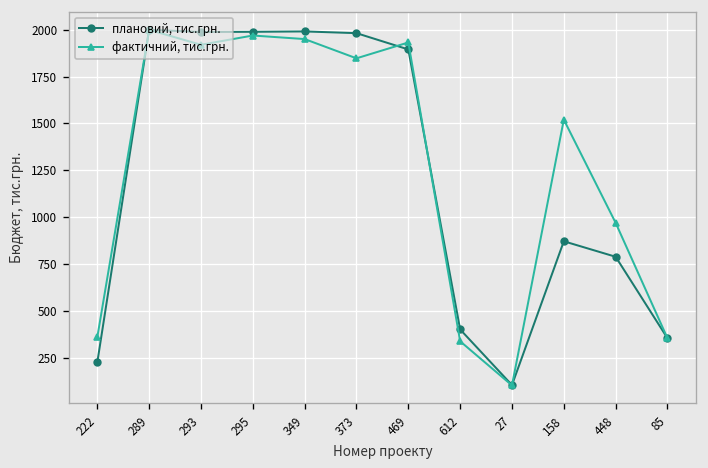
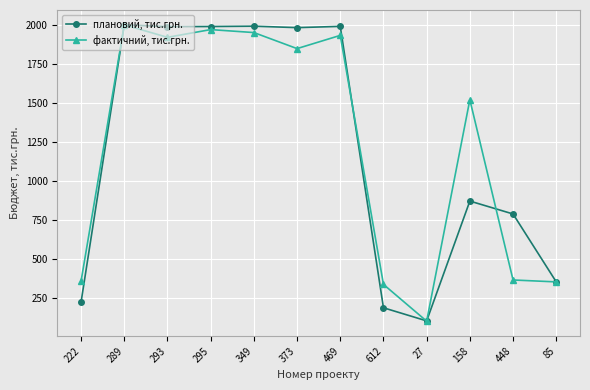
плановий, тис.грн., 469: 1900 -> 1990
плановий, тис.грн., 612: 400 -> 190
фактичний, тис.грн., 448: 970 -> 370
